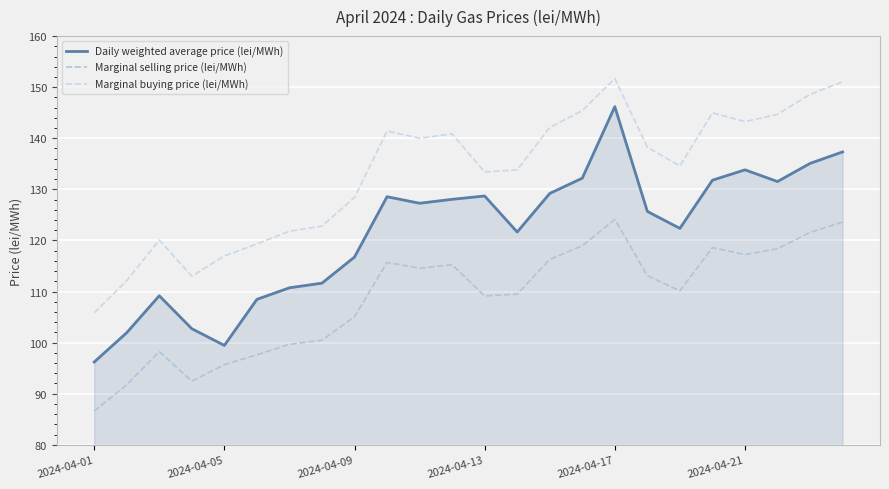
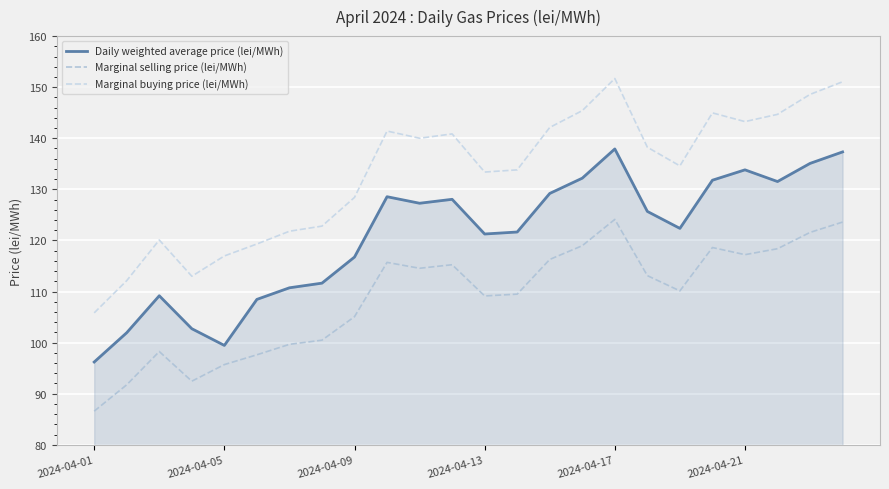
Daily weighted average price (lei/MWh), 2024-04-13: 129 -> 121
Daily weighted average price (lei/MWh), 2024-04-17: 146 -> 138
